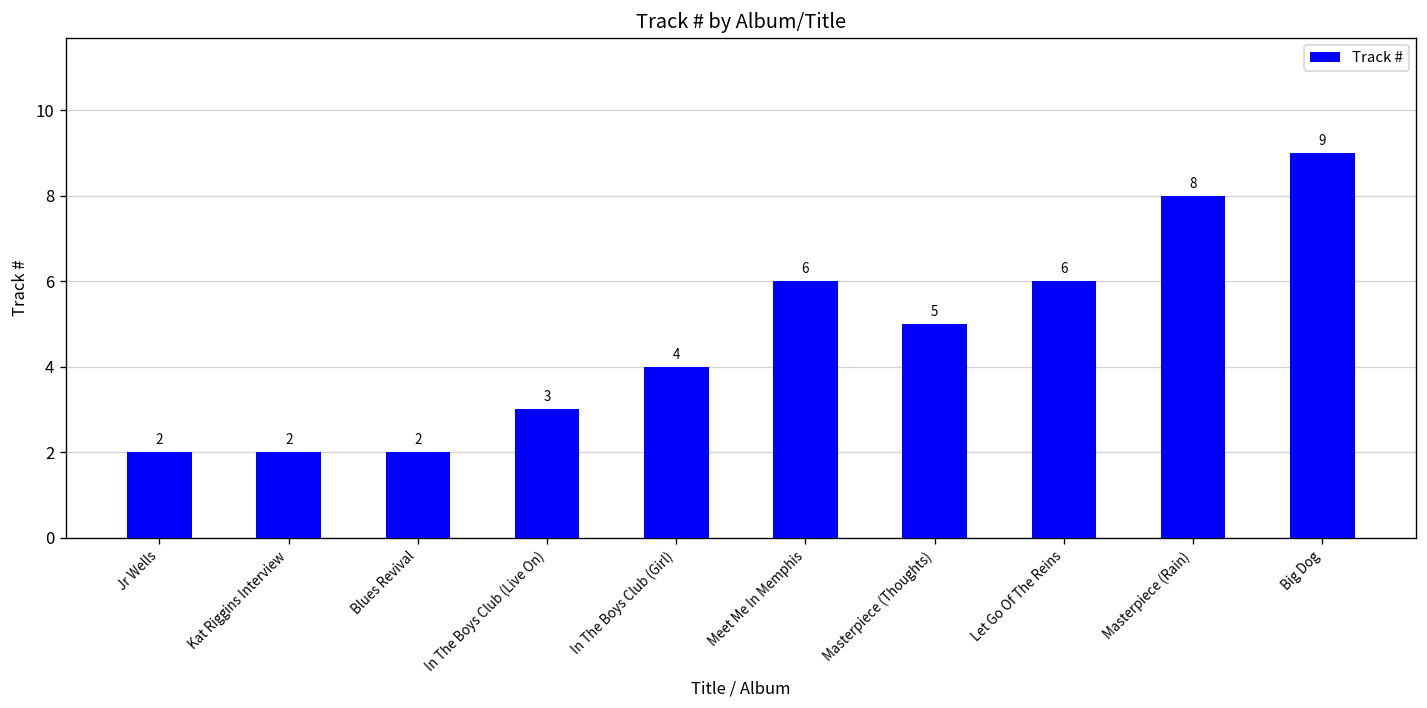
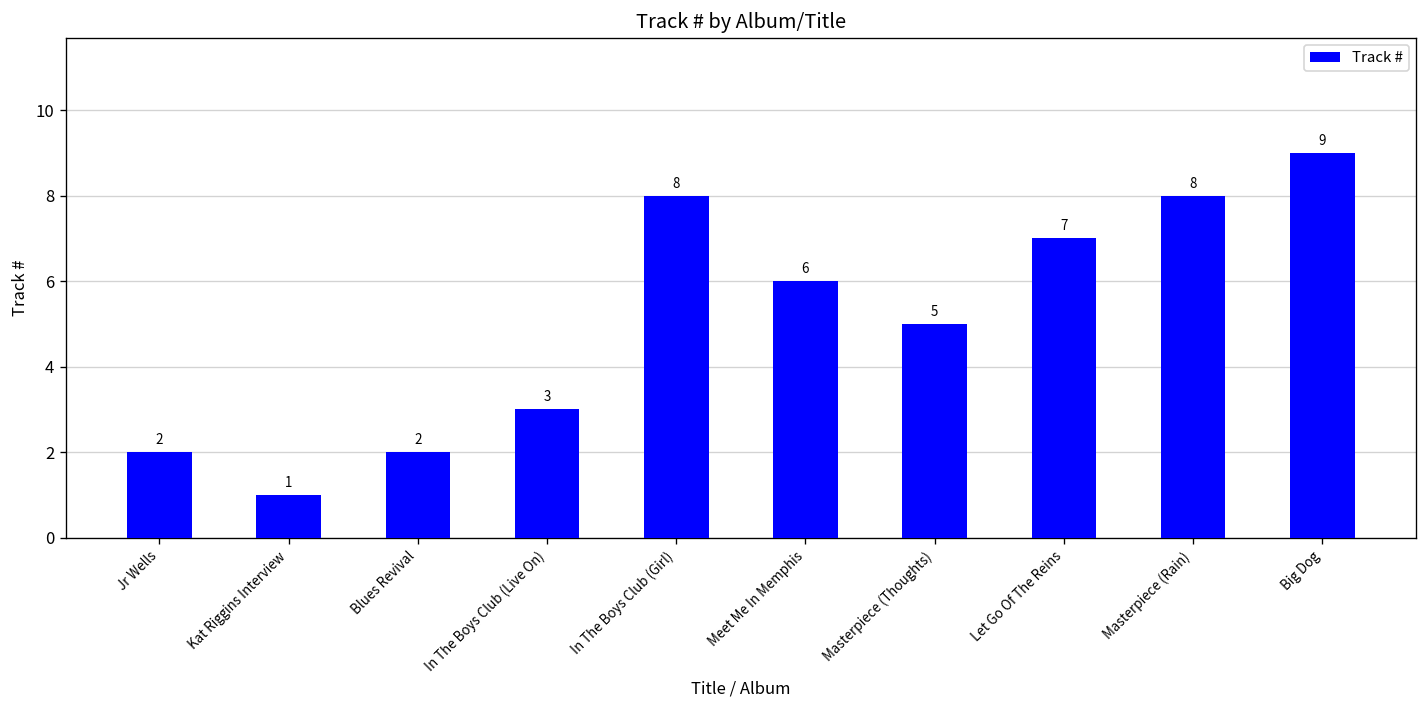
Kat Riggins Interview: 2 -> 1
In The Boys Club (Girl): 4 -> 8
Let Go Of The Reins: 6 -> 7
